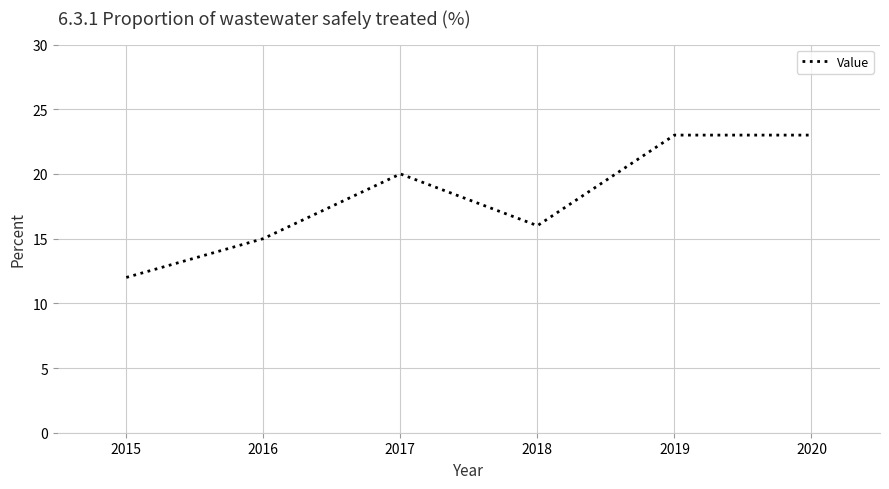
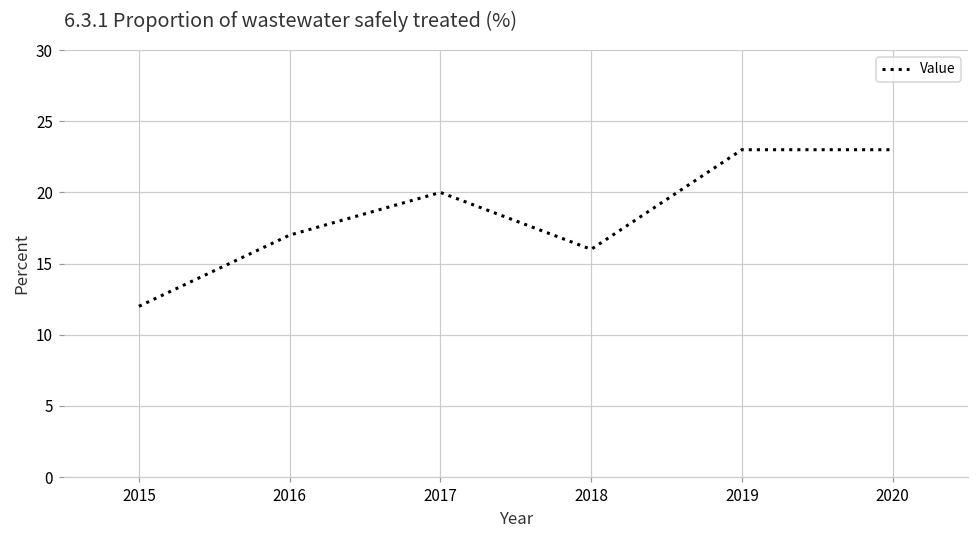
2016: 15 -> 17
